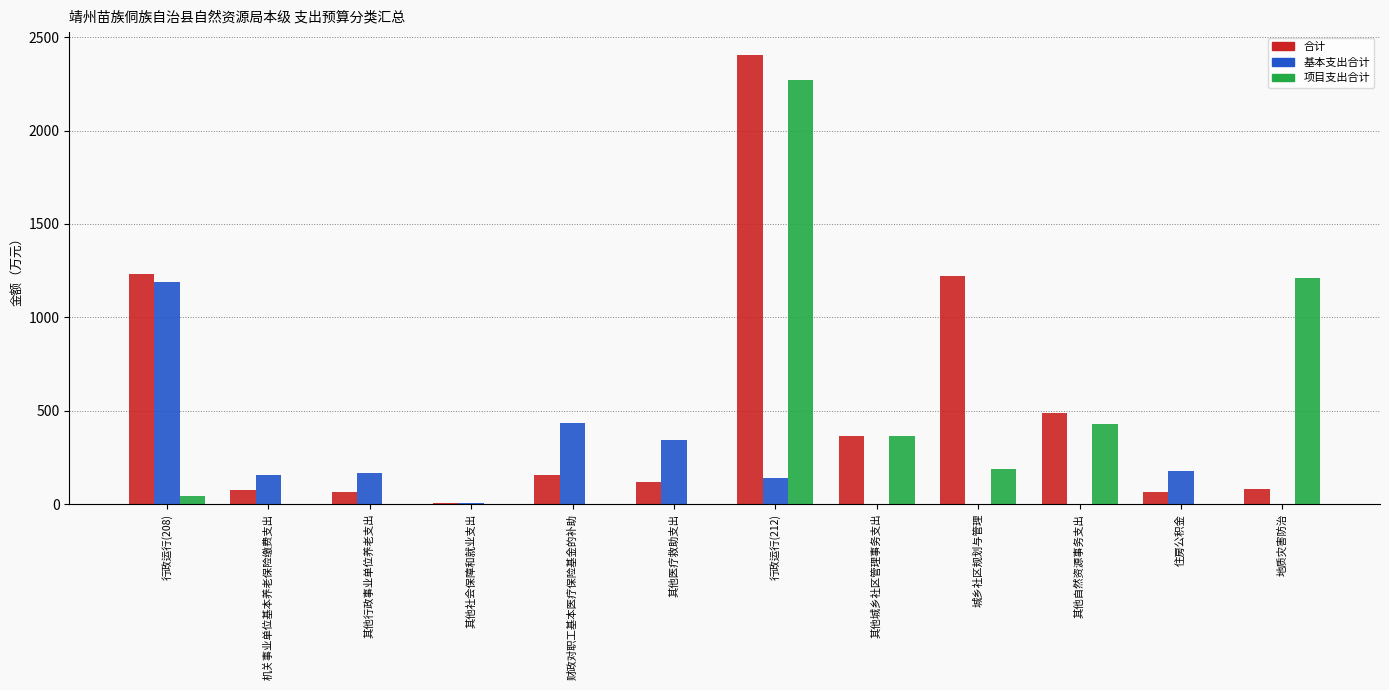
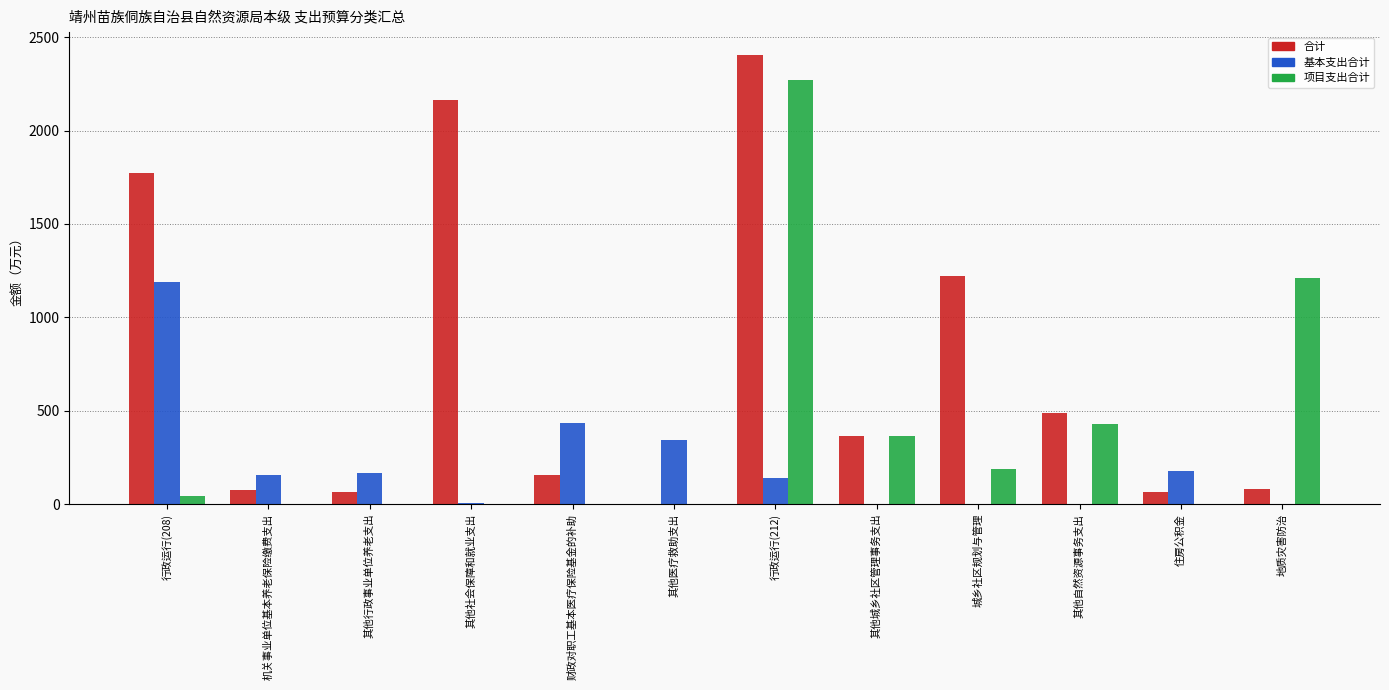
合计, 行政运行(208): 1230 -> 1770
合计, 其他社会保障和就业支出: 0 -> 2160
合计, 其他医疗救助支出: 120 -> 0
